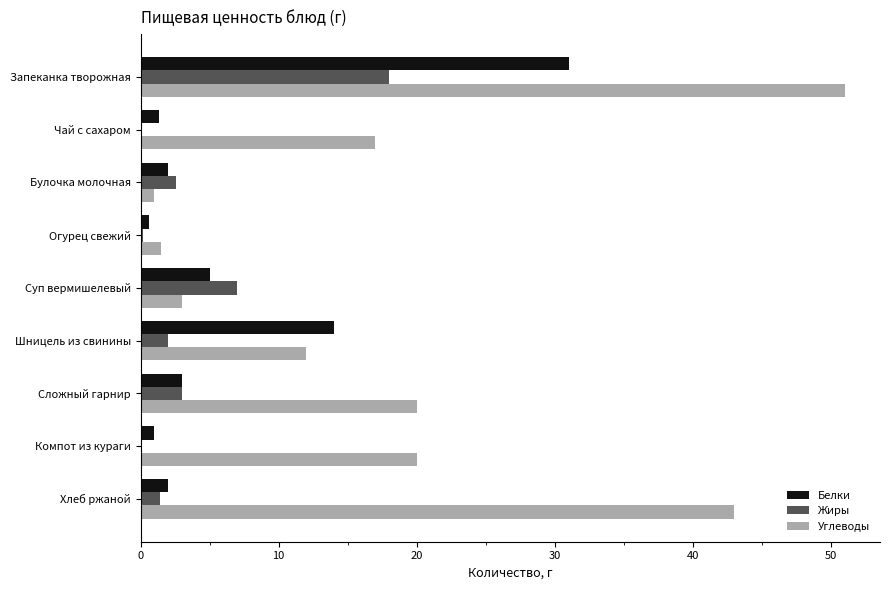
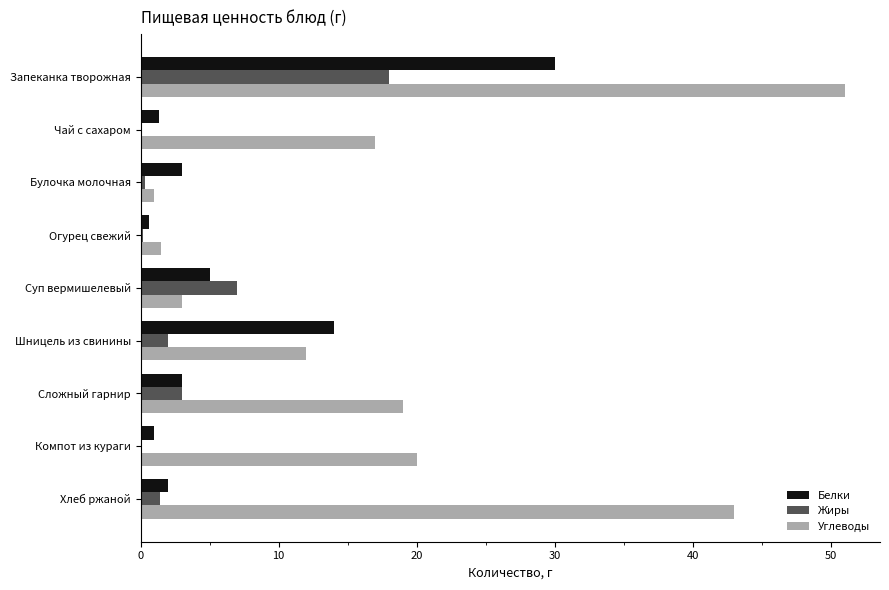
Белки, Запеканка творожная: 31 -> 30
Белки, Булочка молочная: 2 -> 3
Жиры, Булочка молочная: 2.6 -> 0.3
Углеводы, Сложный гарнир: 20 -> 19
